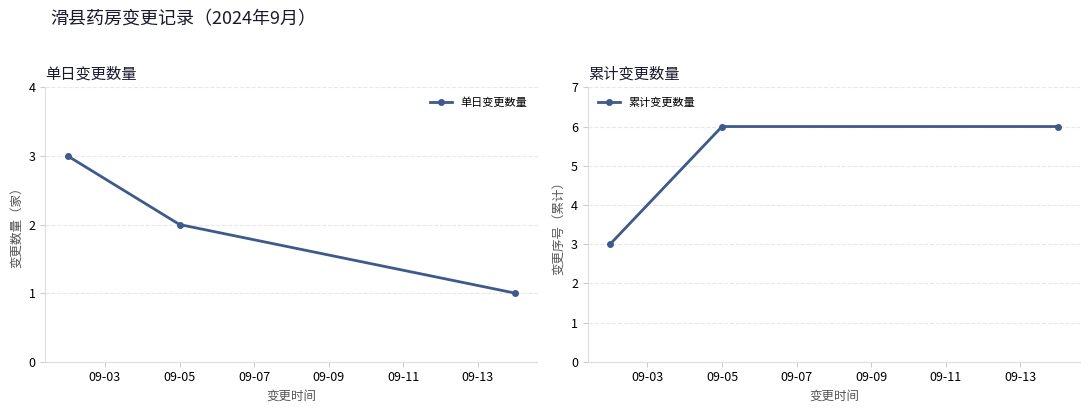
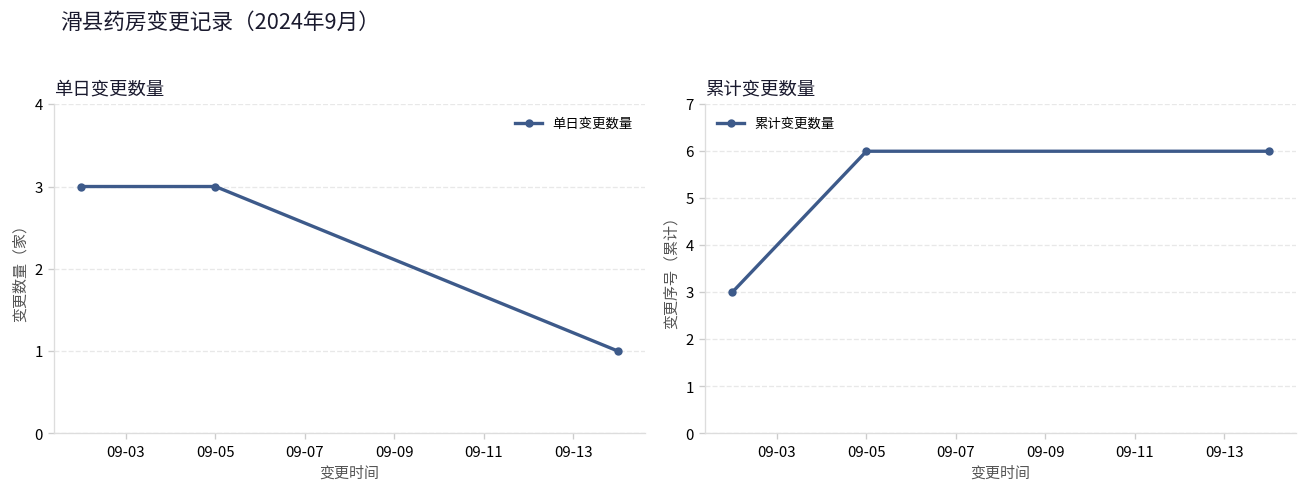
单日变更数量, 09-05: 2 -> 3
